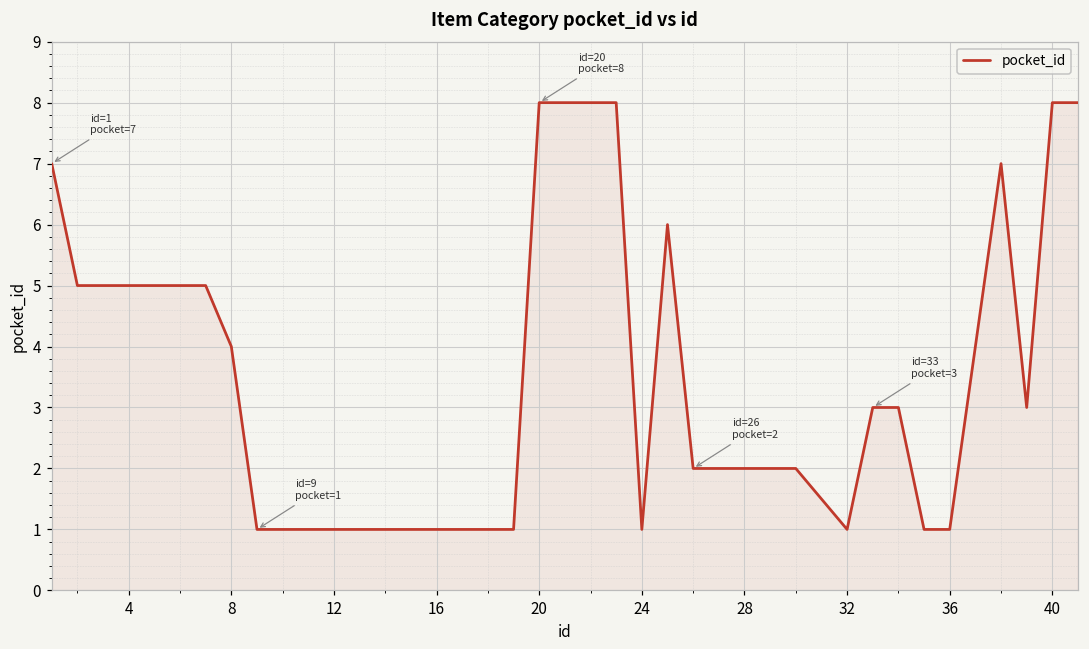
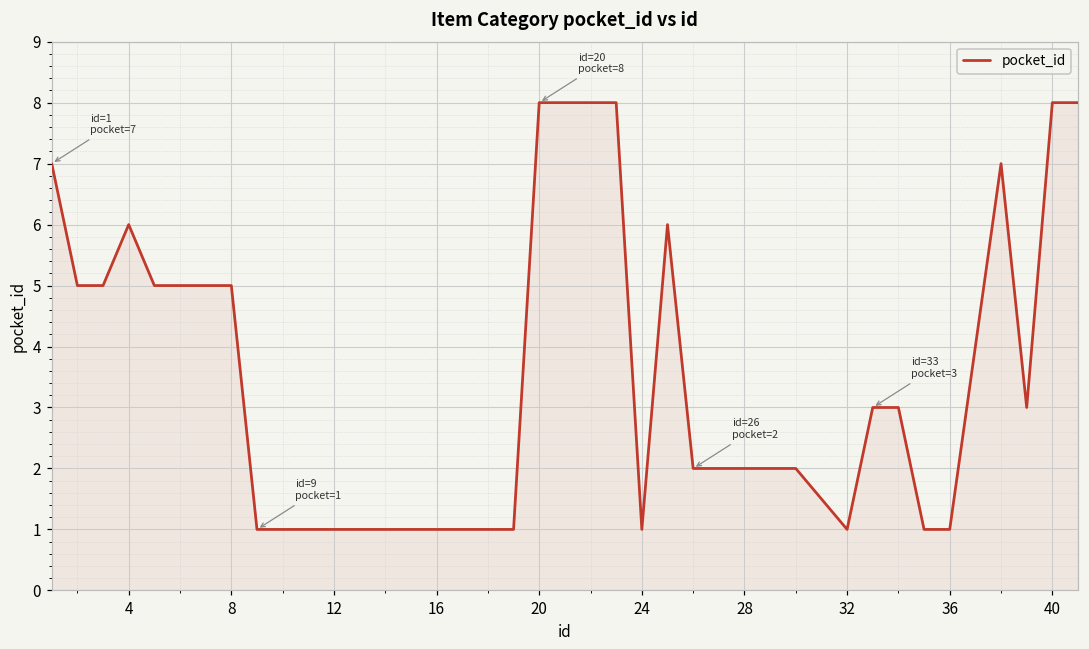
4: 5 -> 6
8: 4 -> 5
